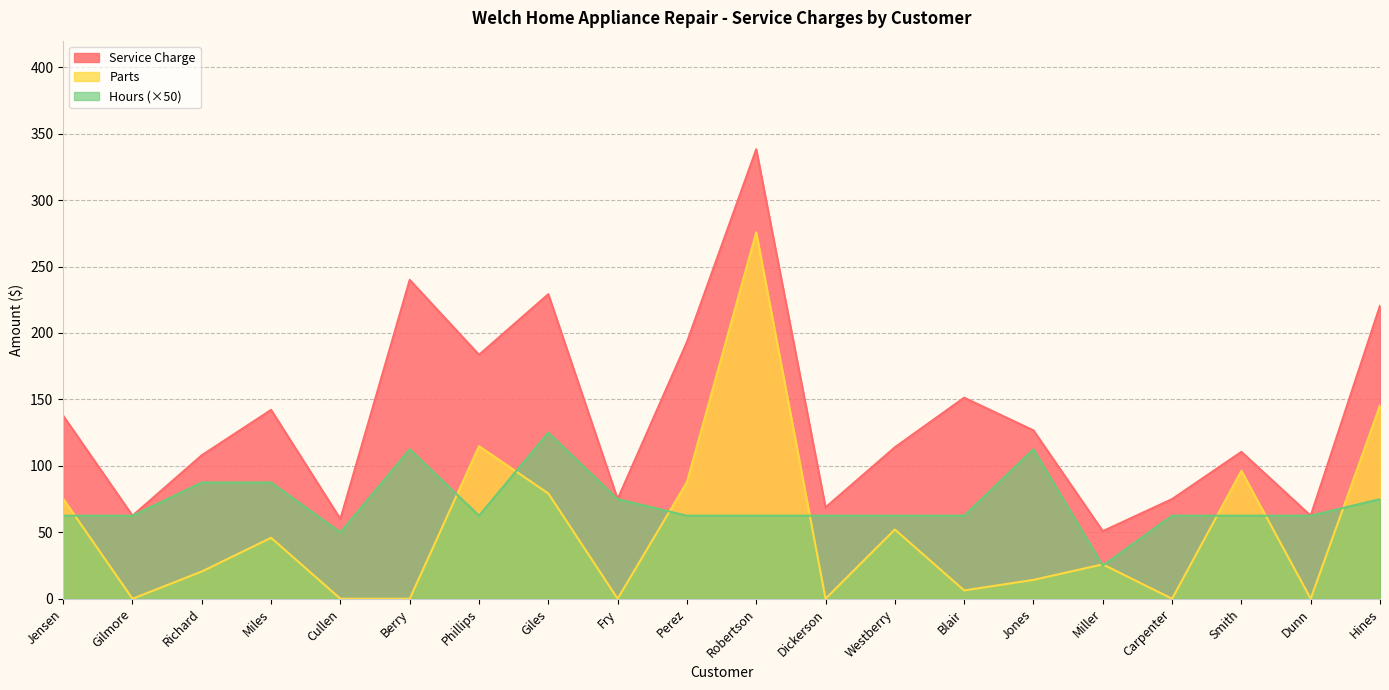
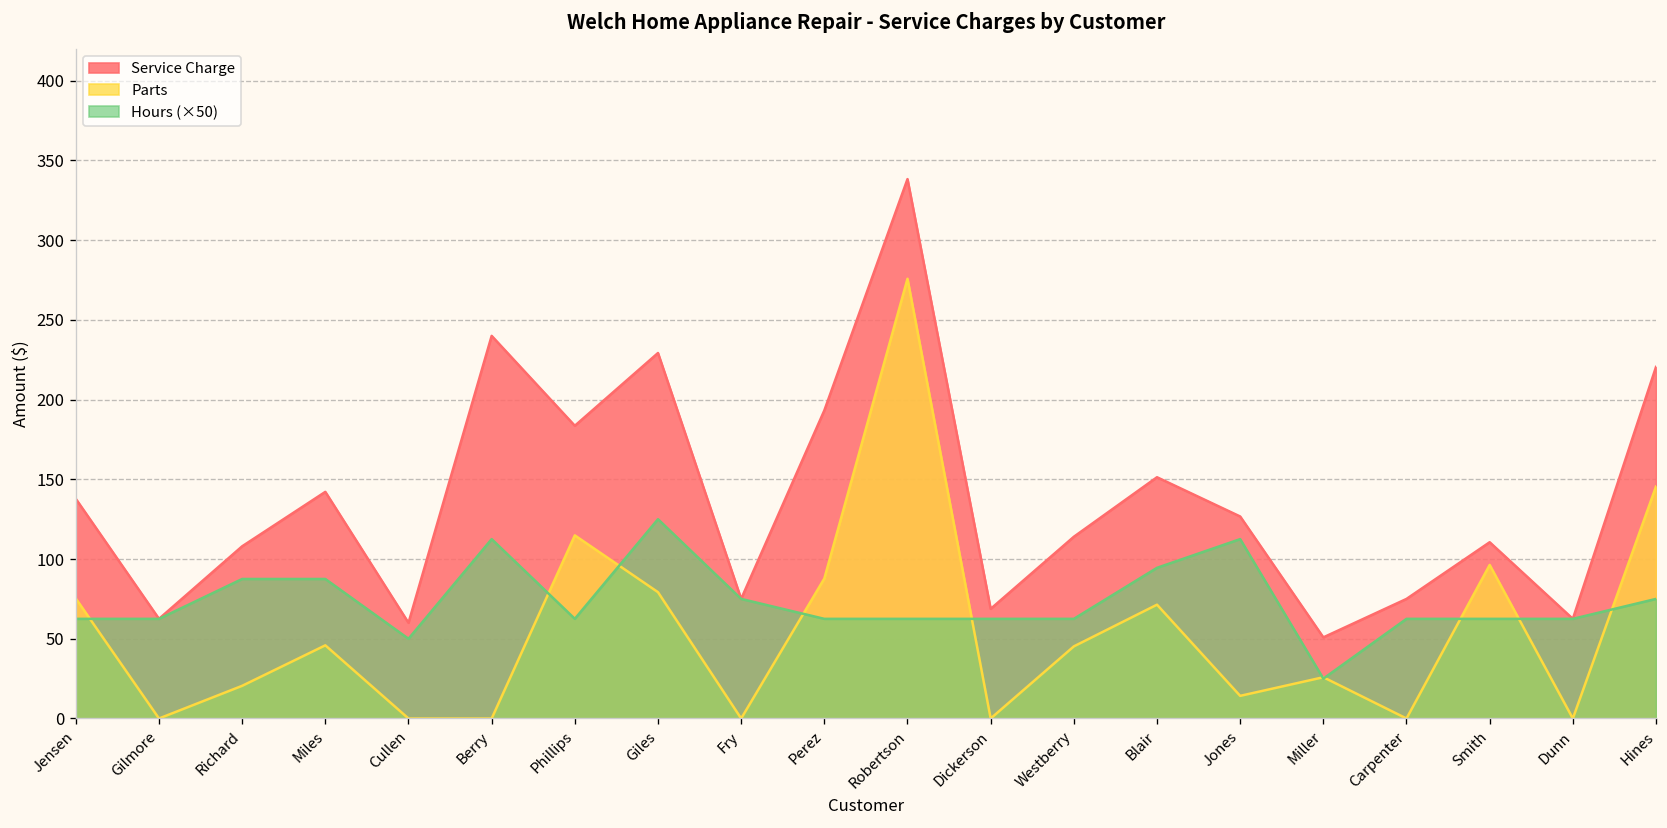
Parts, Westberry: 52 -> 45
Parts, Blair: 6 -> 71
Hours (×50), Blair: 63 -> 95
